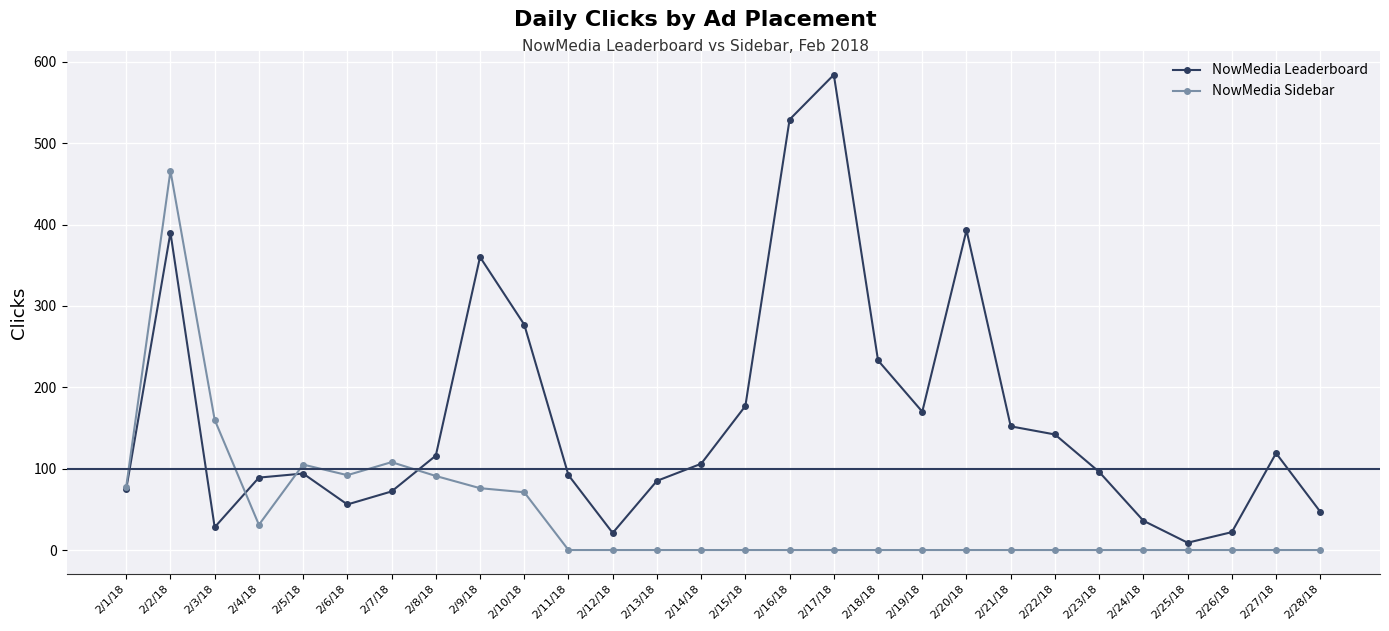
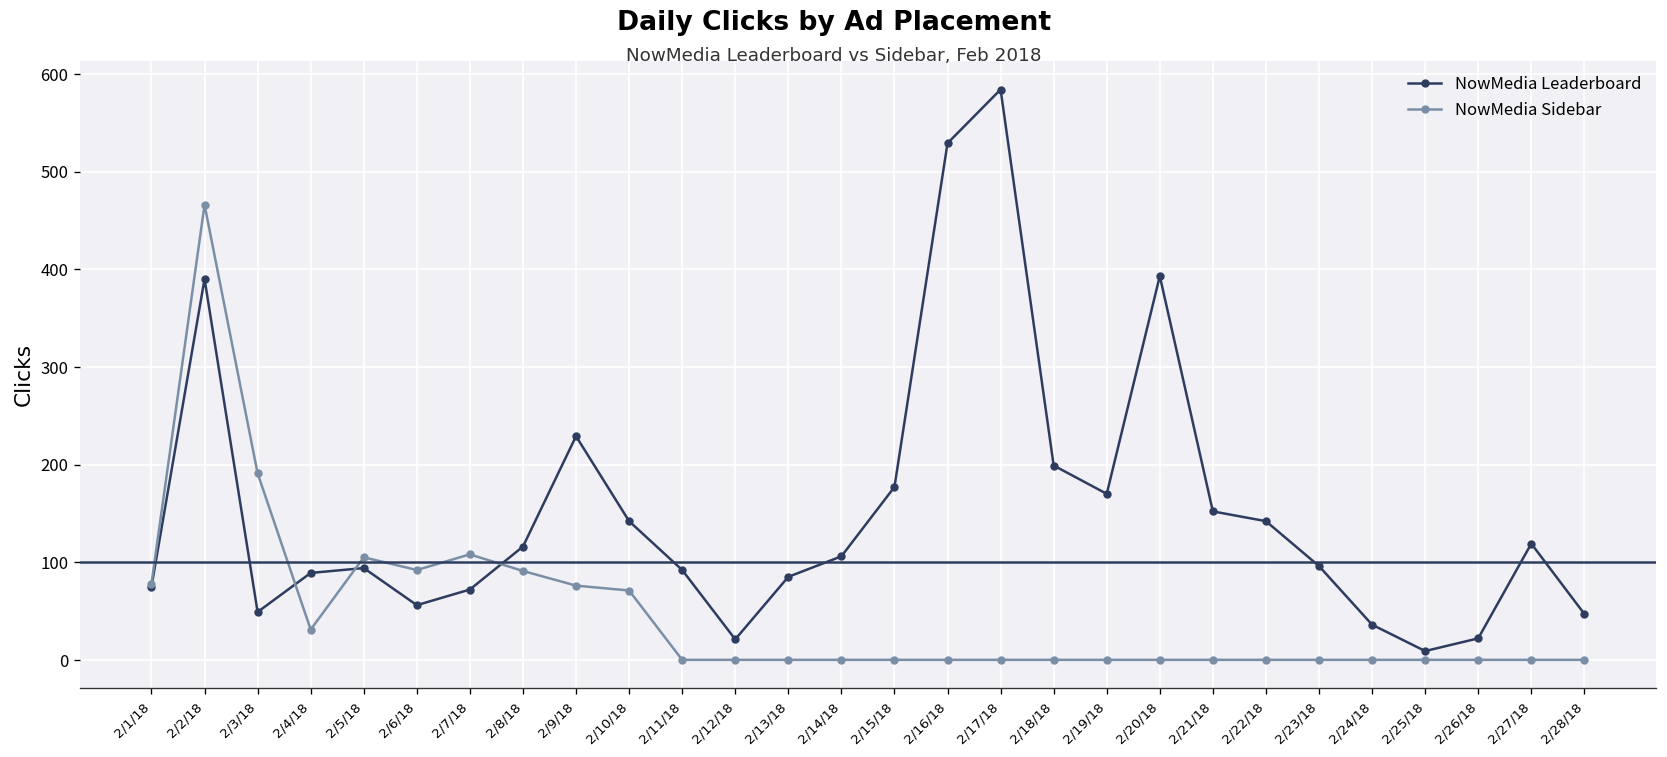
NowMedia Leaderboard, 2/3/18: 30 -> 50
NowMedia Sidebar, 2/3/18: 160 -> 190
NowMedia Leaderboard, 2/9/18: 360 -> 230
NowMedia Leaderboard, 2/10/18: 280 -> 140
NowMedia Leaderboard, 2/18/18: 230 -> 200
